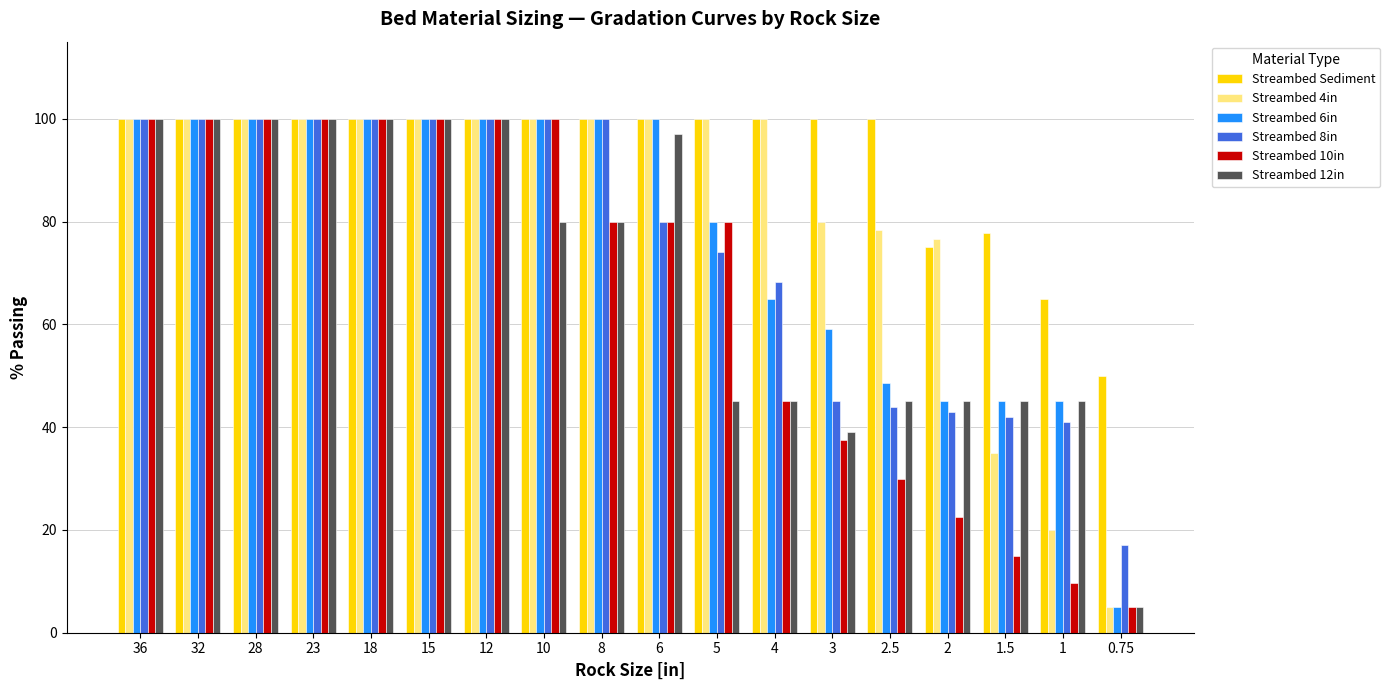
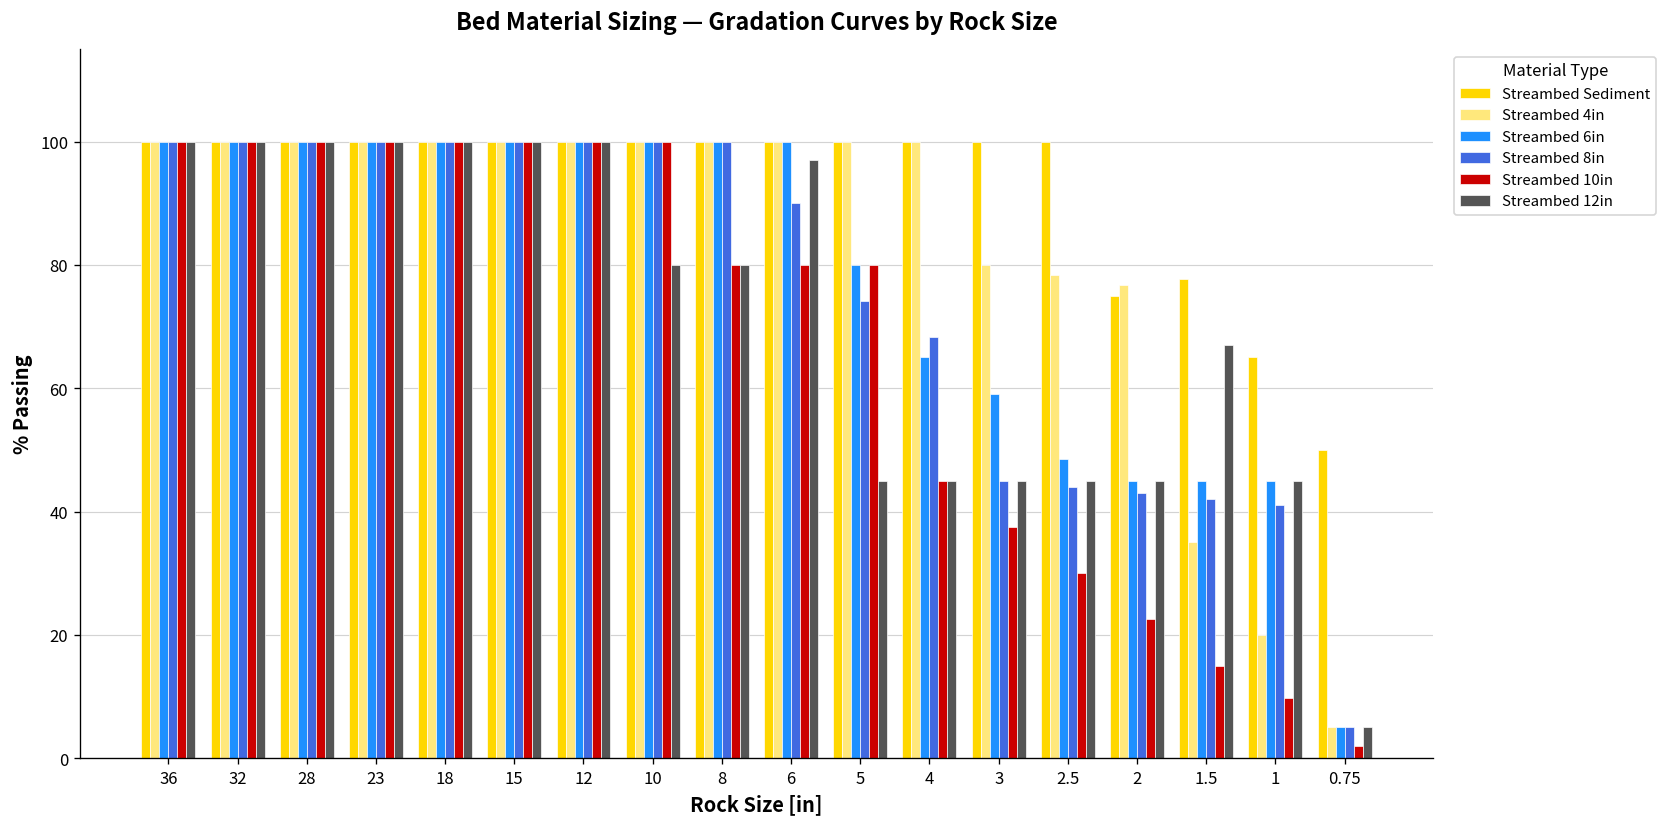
Streambed 8in, 6: 80 -> 90
Streambed 12in, 3: 39 -> 45
Streambed 12in, 1.5: 45 -> 67
Streambed 8in, 0.75: 17 -> 5
Streambed 10in, 0.75: 5 -> 2
